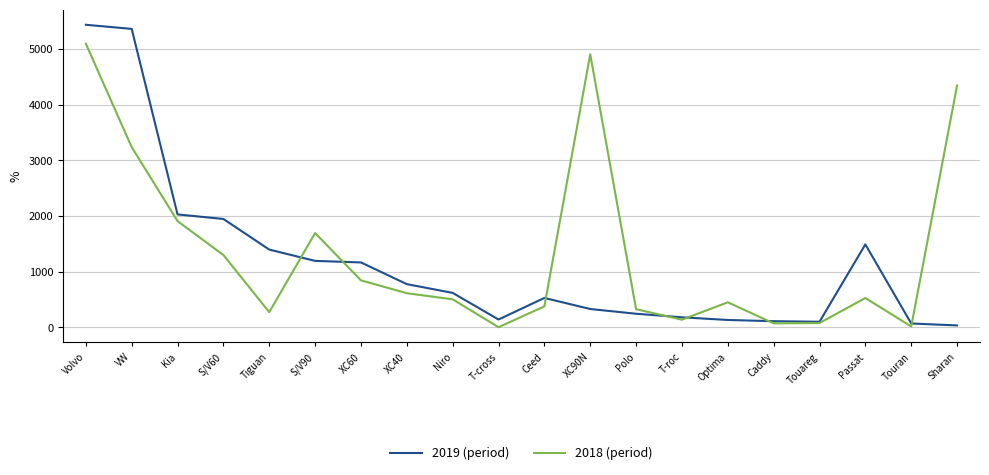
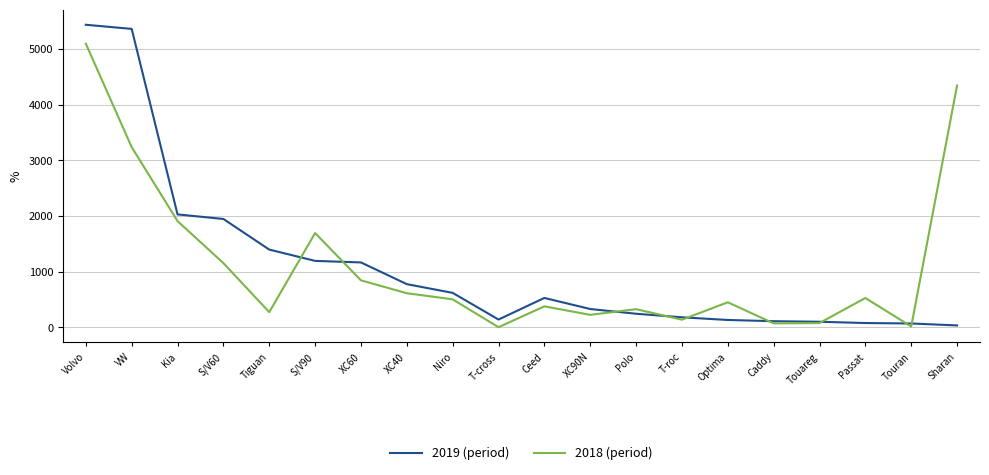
2018 (period), S/V60: 1300 -> 1200
2018 (period), XC90N: 4900 -> 200
2019 (period), Passat: 1500 -> 100
